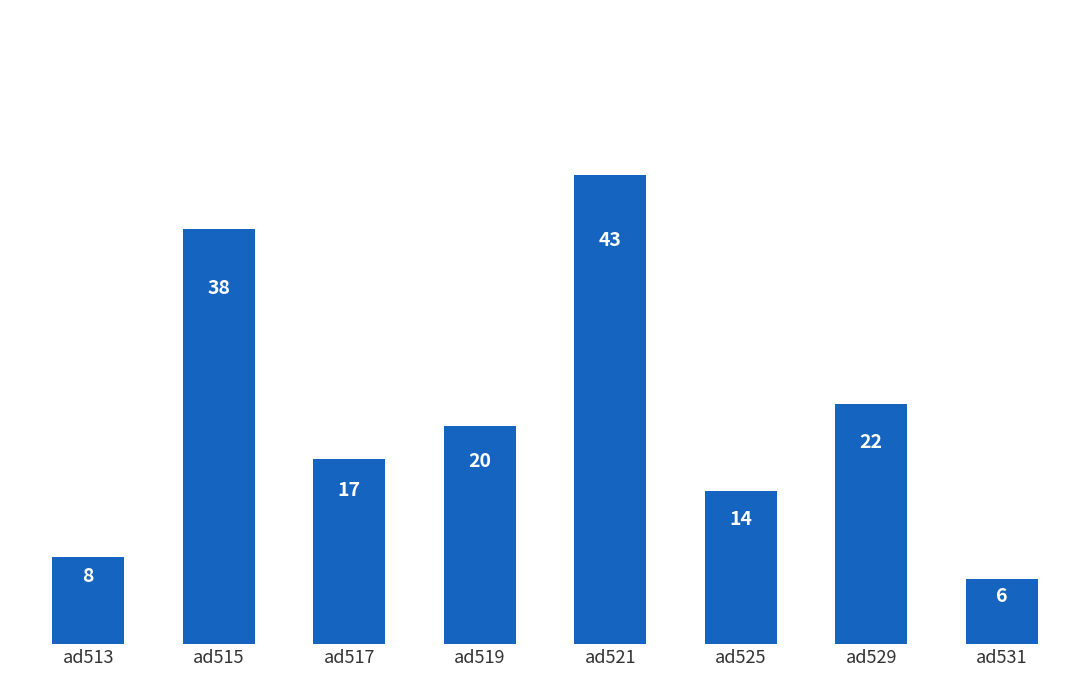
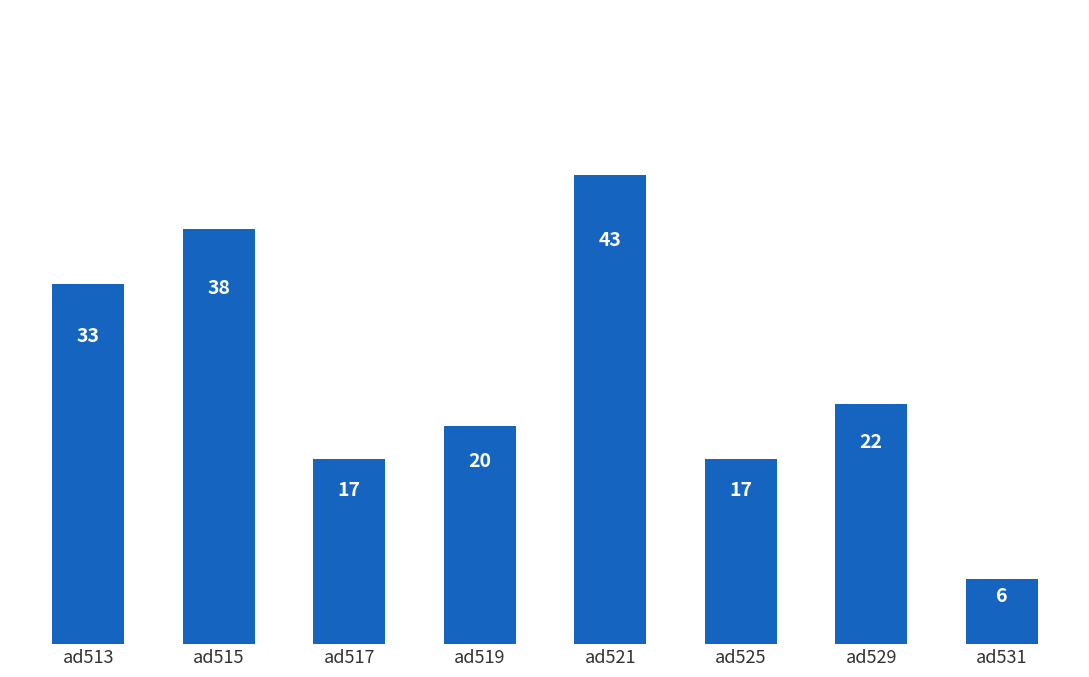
ad513: 8 -> 33
ad525: 14 -> 17
